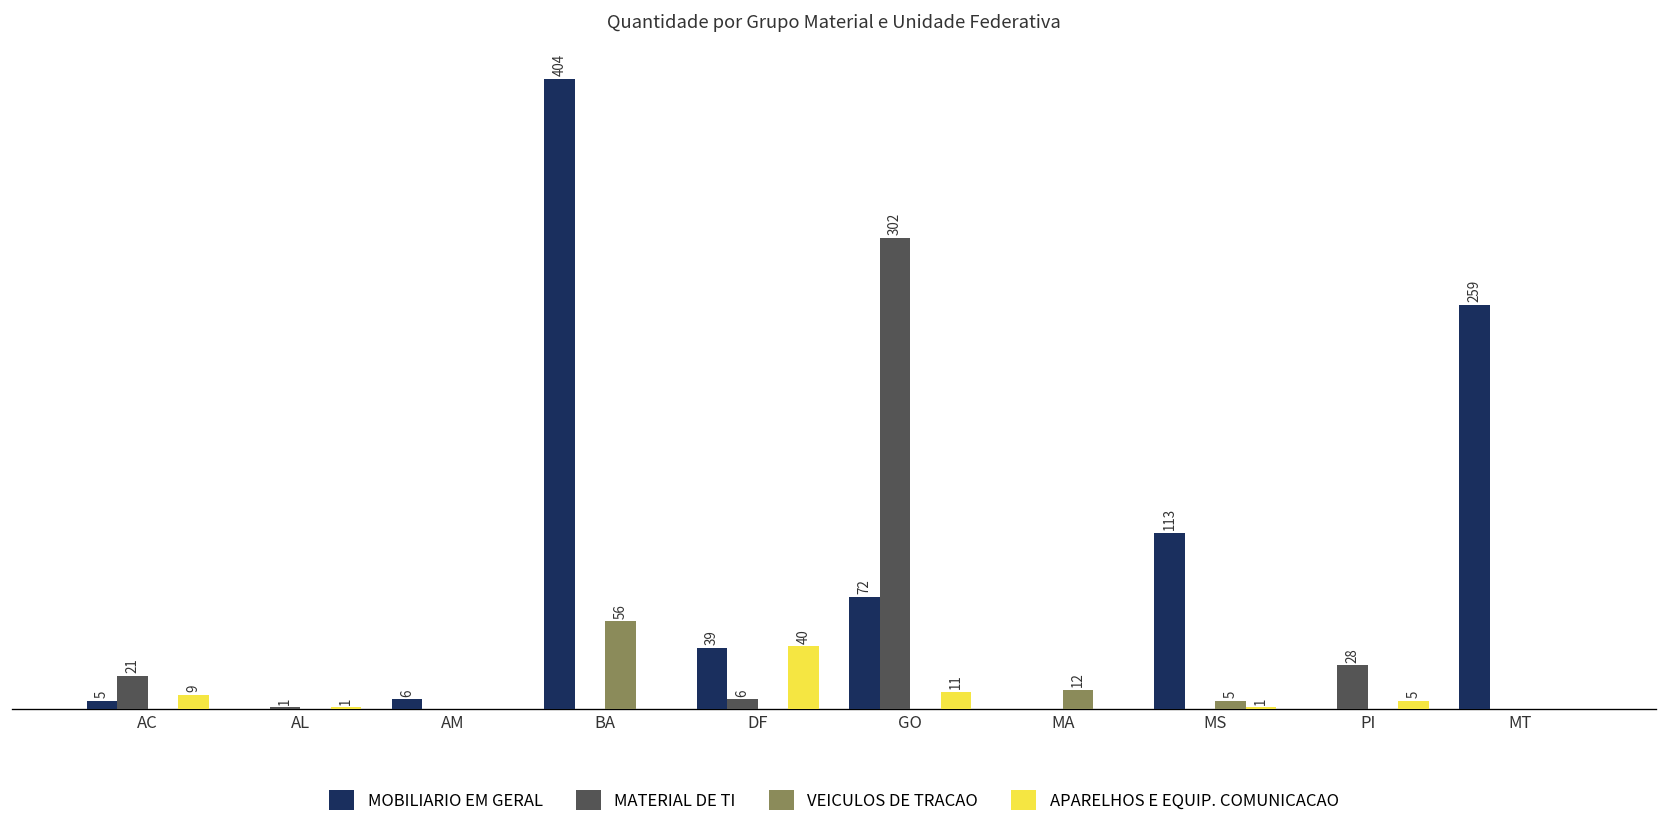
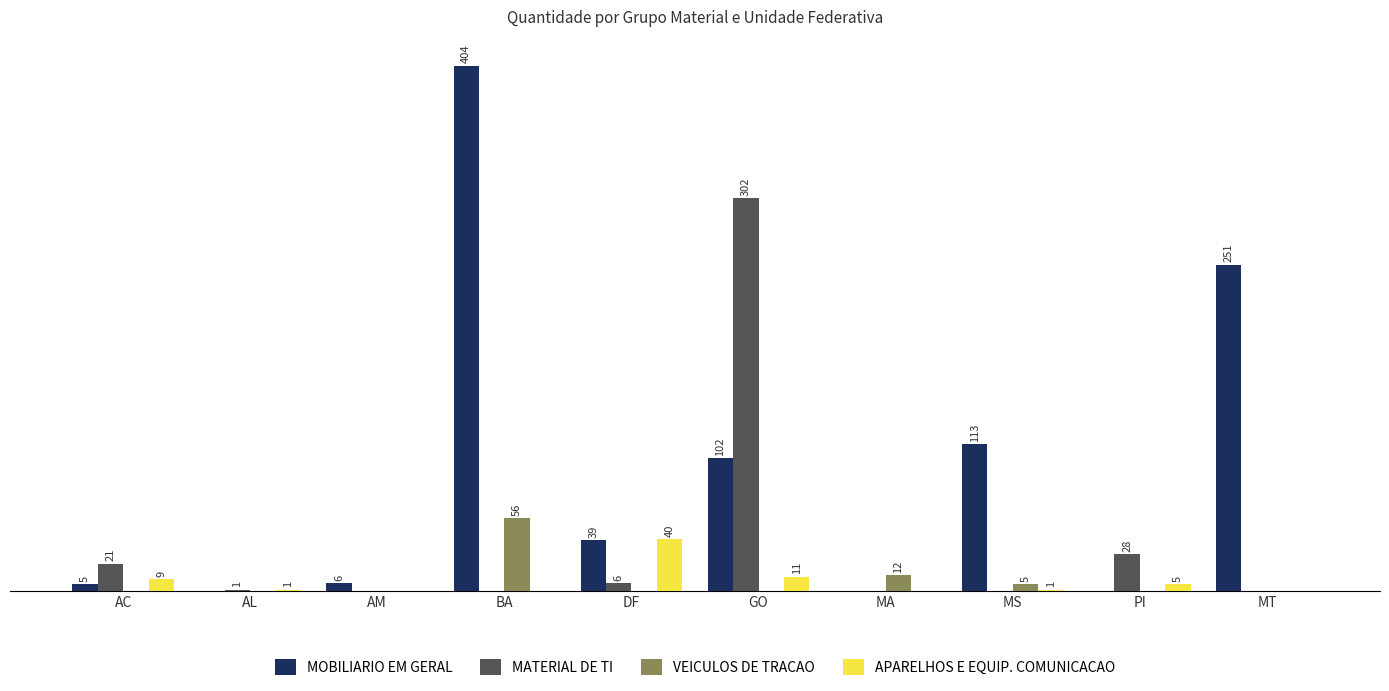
MOBILIARIO EM GERAL, GO: 72 -> 102
MOBILIARIO EM GERAL, MT: 259 -> 251
